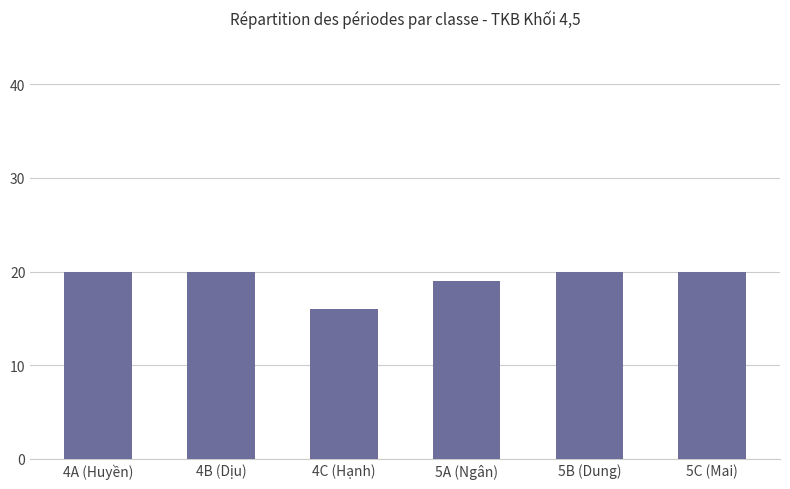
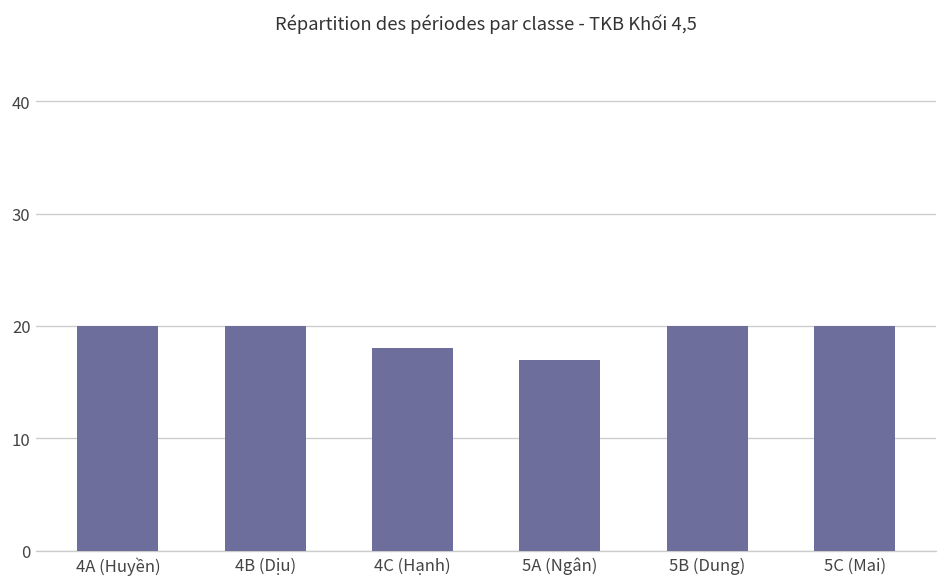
4C (Hạnh): 16 -> 18
5A (Ngân): 19 -> 17
